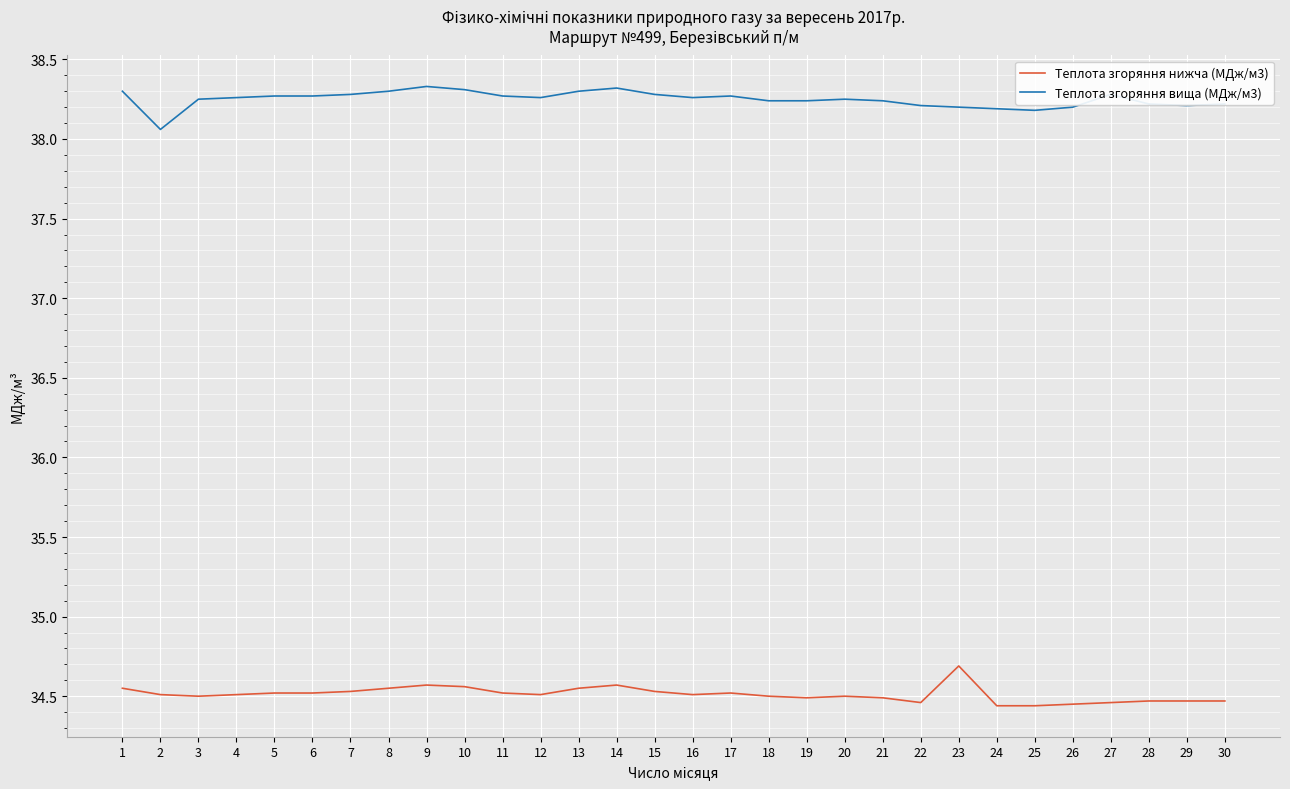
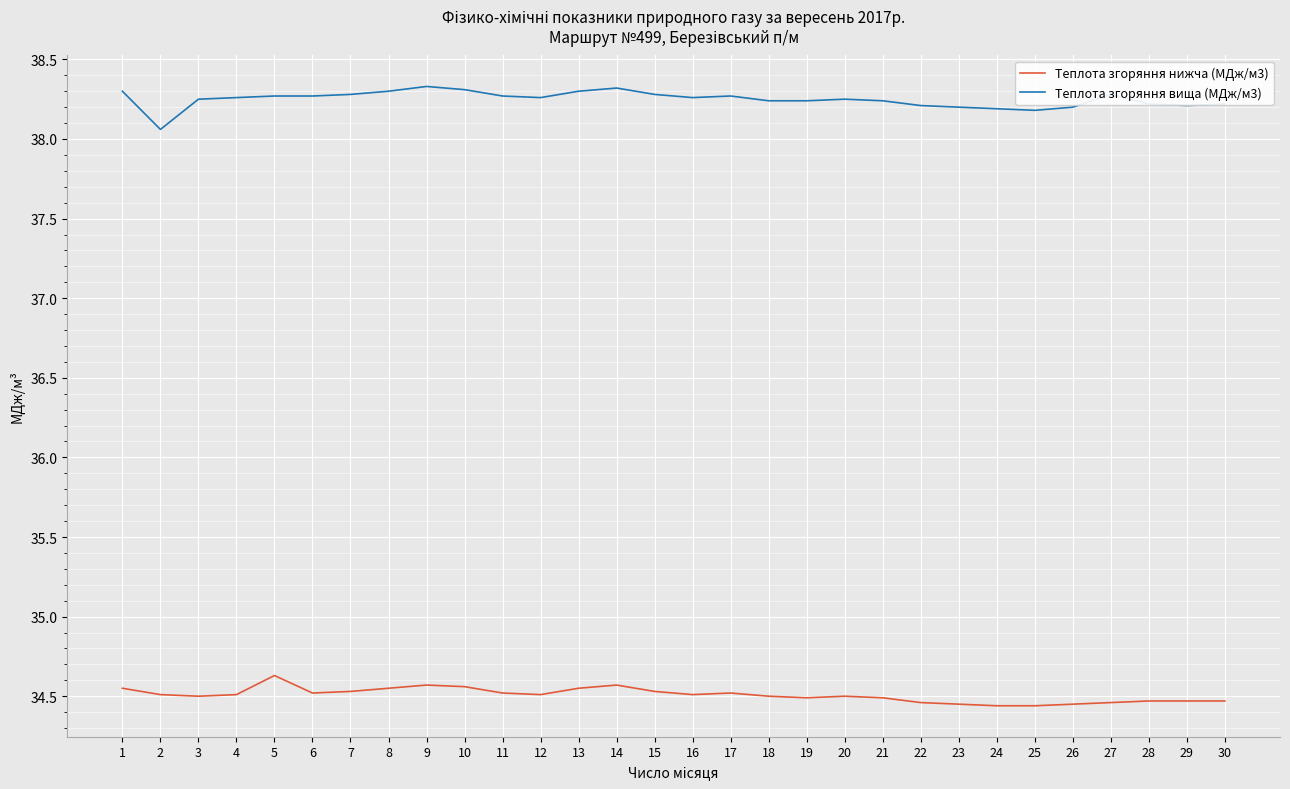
Теплота згоряння нижча (МДж/м3), 5: 34.52 -> 34.63
Теплота згоряння нижча (МДж/м3), 23: 34.69 -> 34.45
